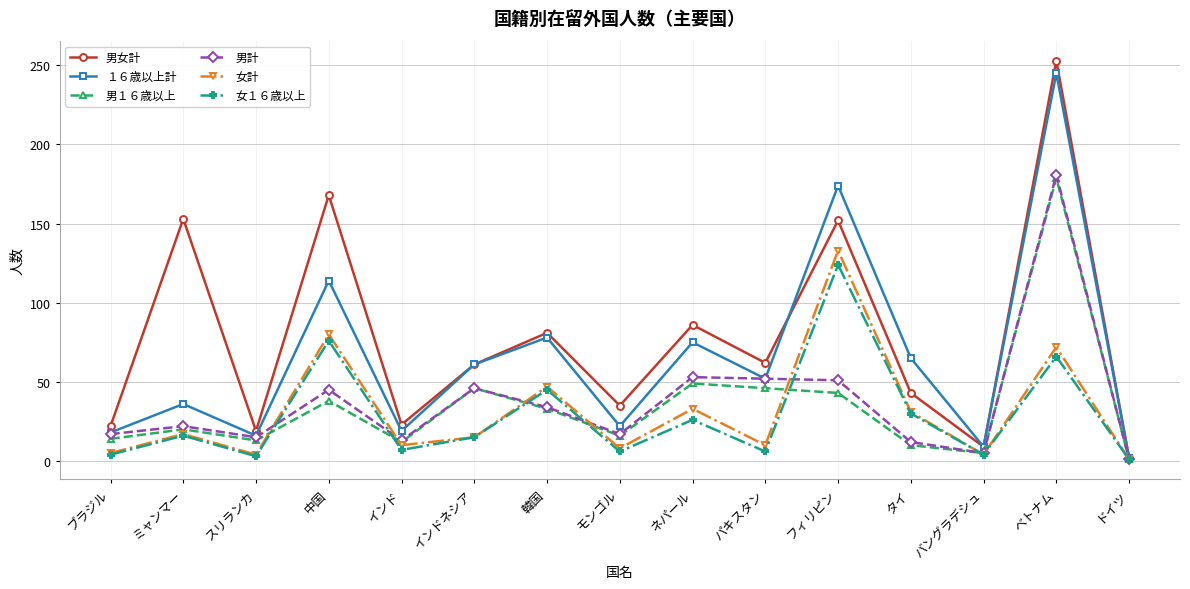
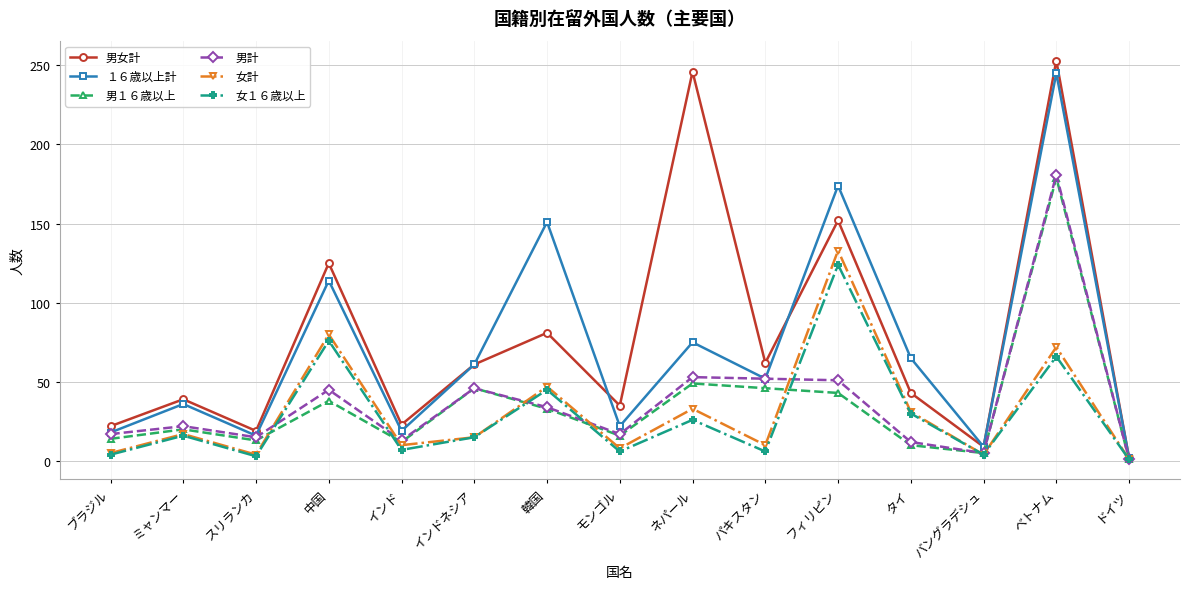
男女計, ミャンマー: 153 -> 39
男女計, 中国: 168 -> 125
１６歳以上計, 韓国: 78 -> 151
男女計, ネパール: 86 -> 246
